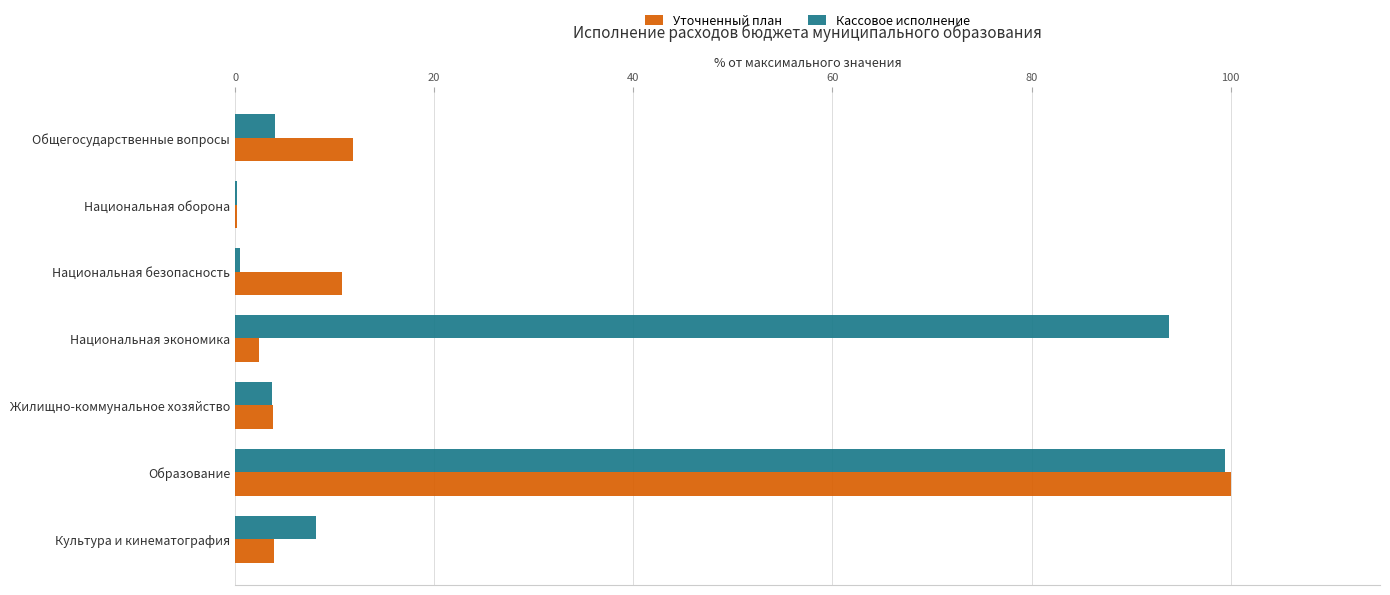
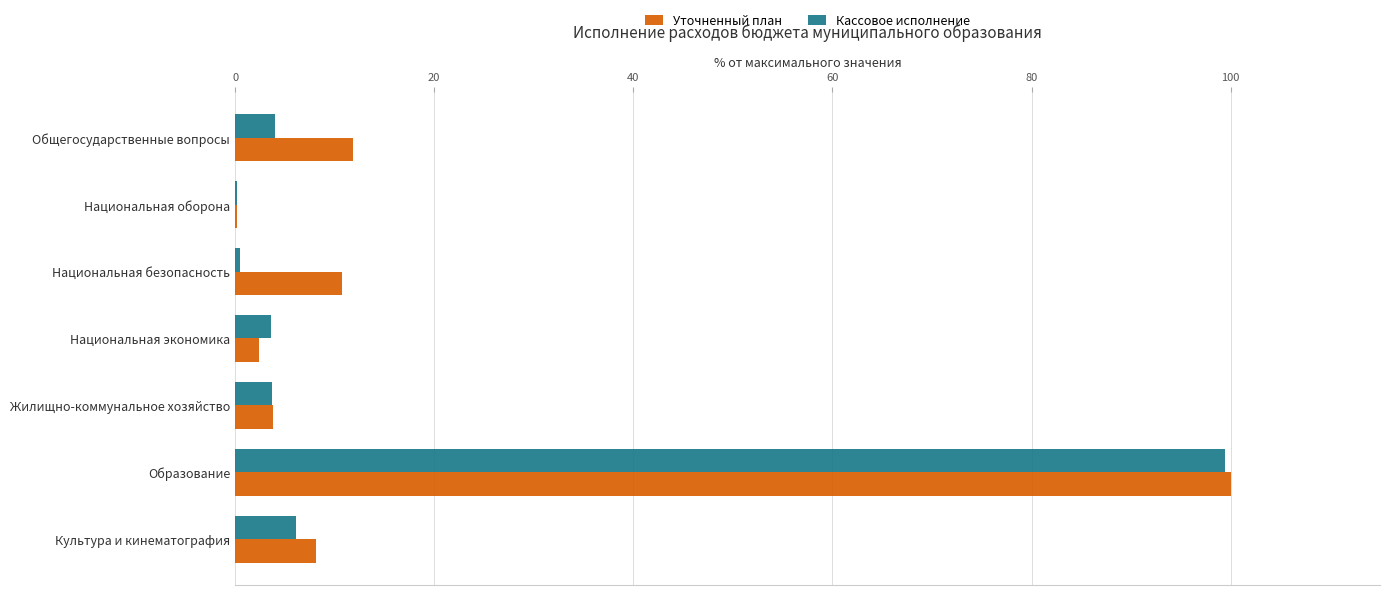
Кассовое исполнение, Национальная экономика: 94 -> 4
Кассовое исполнение, Культура и кинематография: 8 -> 6
Уточненный план, Культура и кинематография: 4 -> 8
